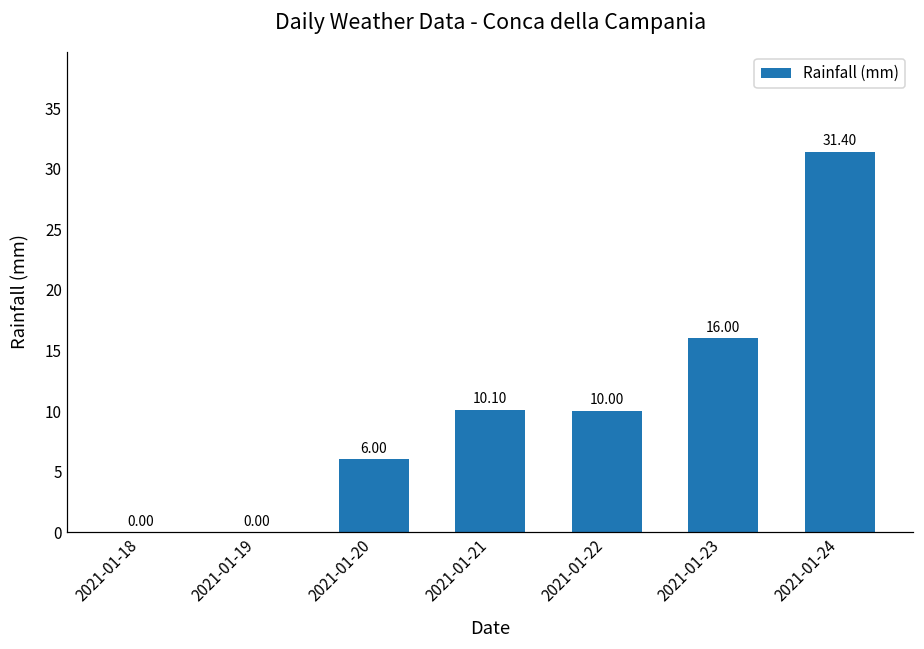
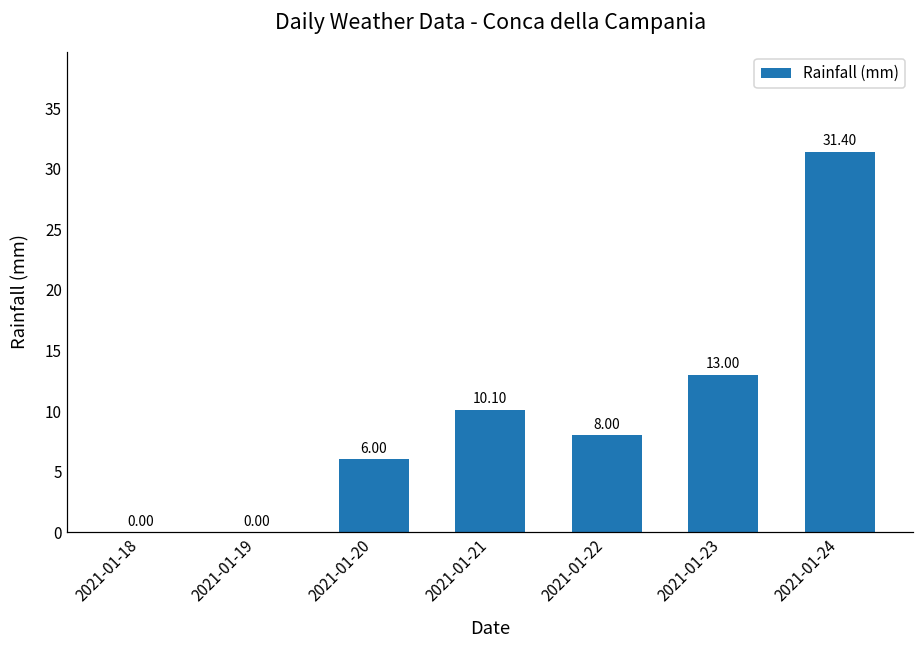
2021-01-22: 10.00 -> 8.00
2021-01-23: 16.00 -> 13.00
